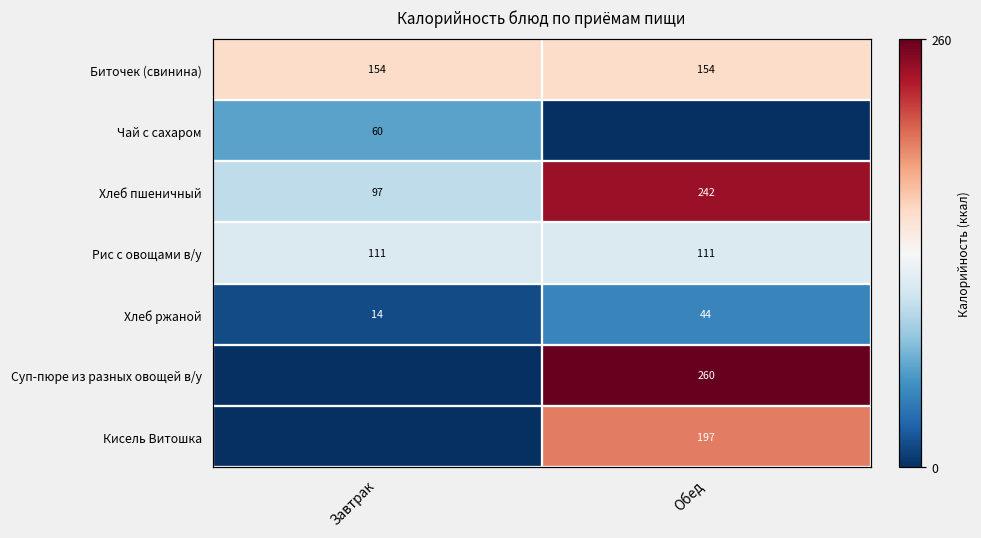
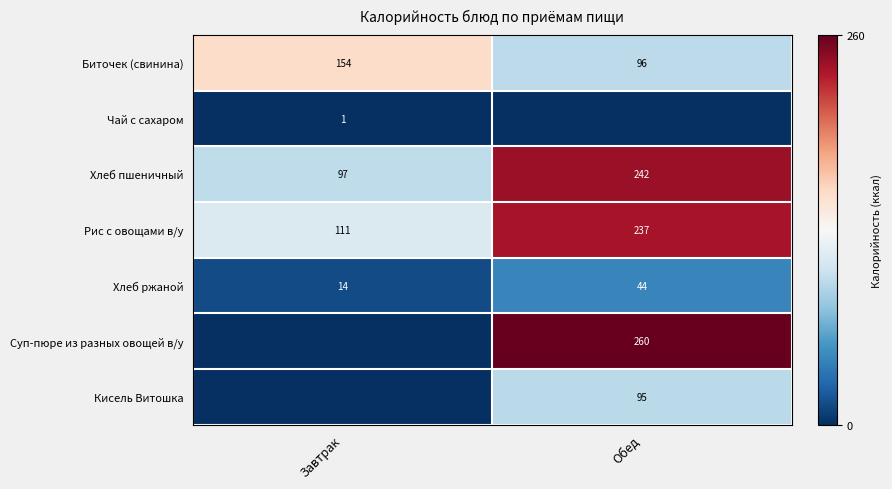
Биточек (свинина), Обед: 154 -> 96
Чай с сахаром, Завтрак: 60 -> 1
Рис с овощами в/у, Обед: 111 -> 237
Кисель Витошка, Обед: 197 -> 95
